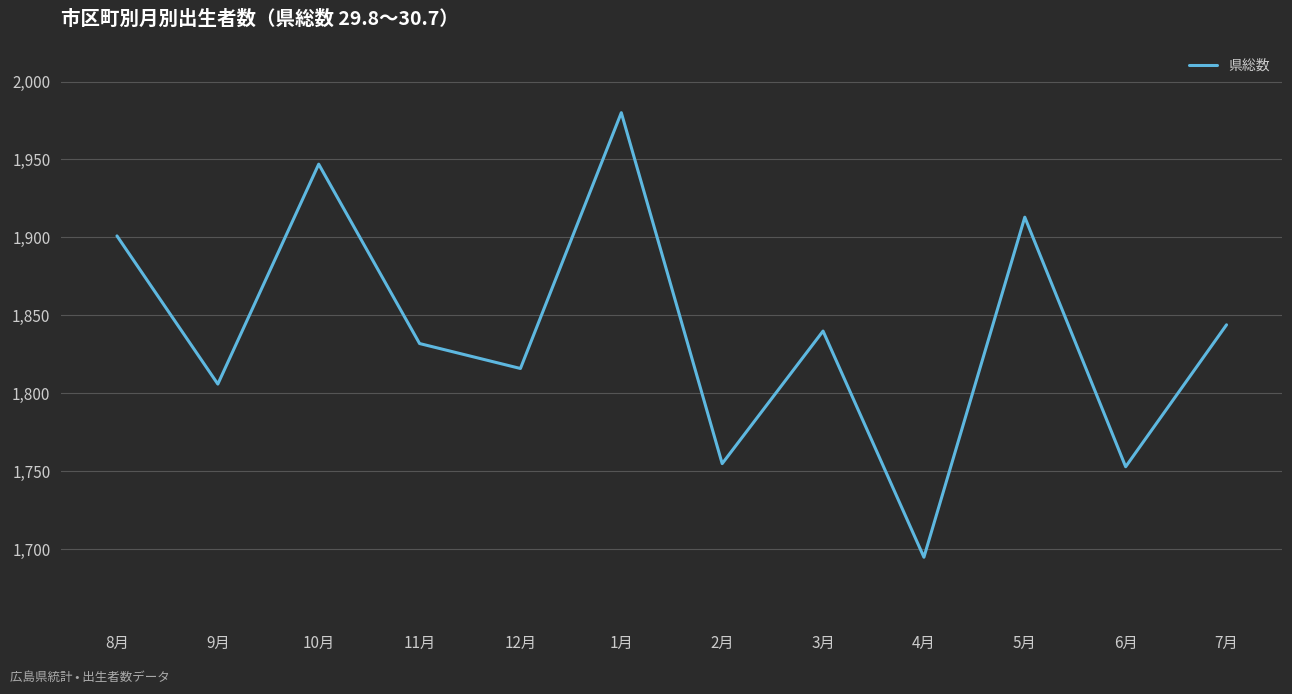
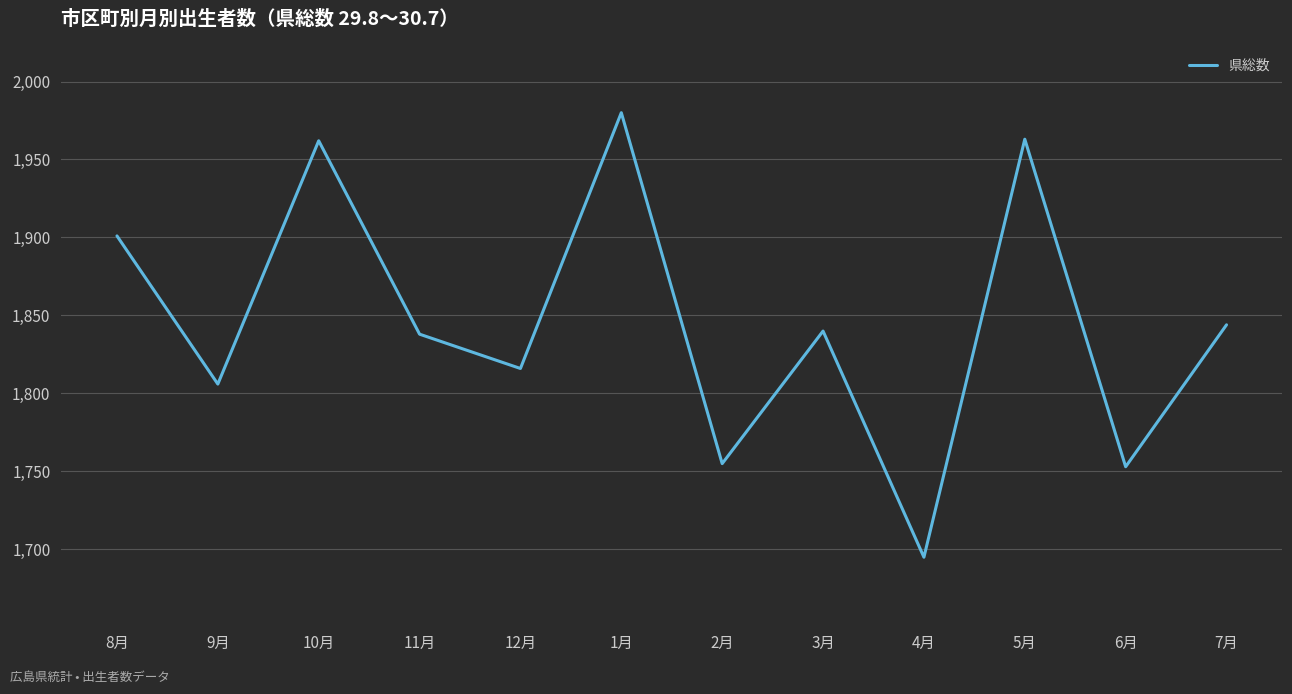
10月: 1,947 -> 1,962
11月: 1,832 -> 1,838
5月: 1,913 -> 1,963
